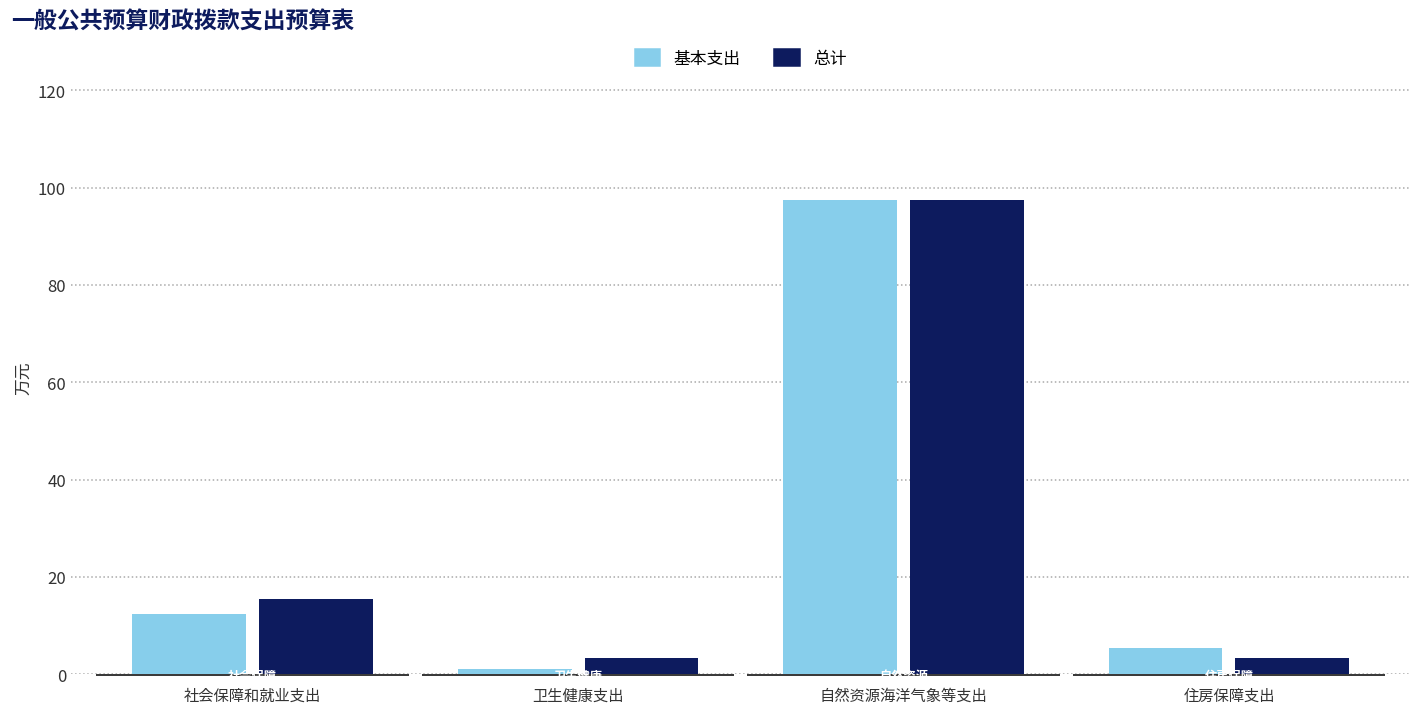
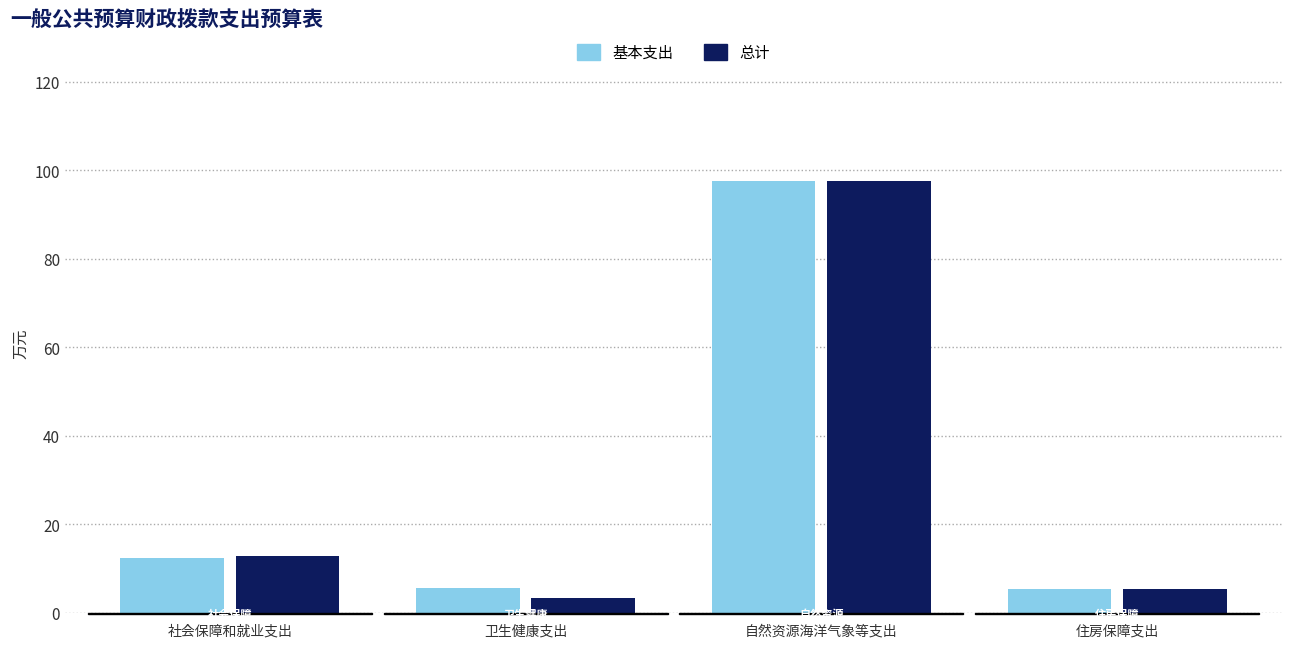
总计, 社会保障和就业支出: 15 -> 13
基本支出, 卫生健康支出: 1 -> 6
总计, 住房保障支出: 3 -> 5
